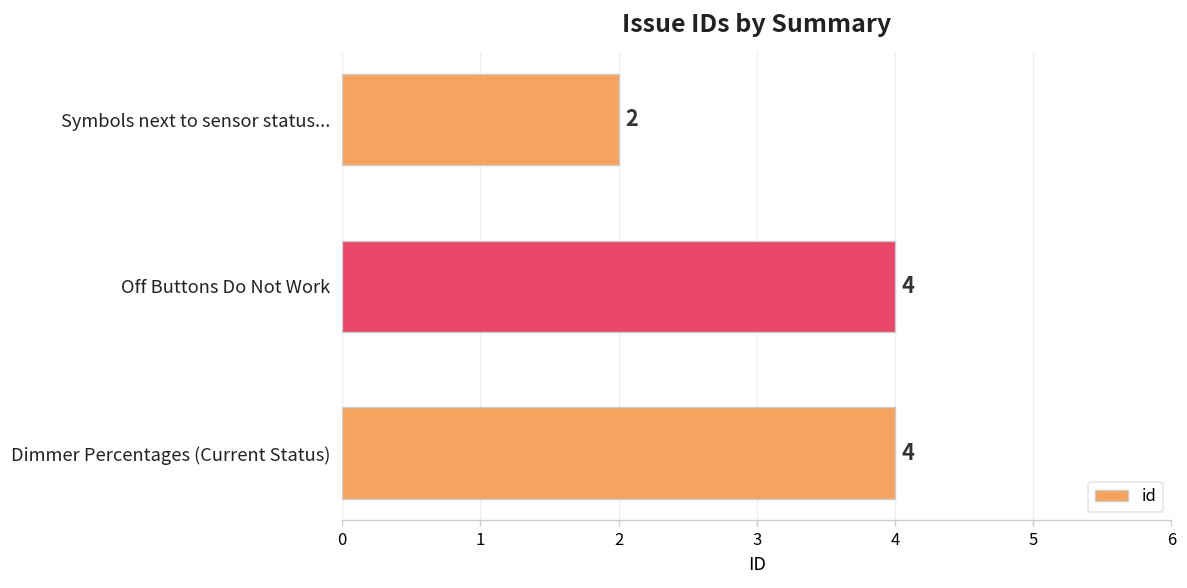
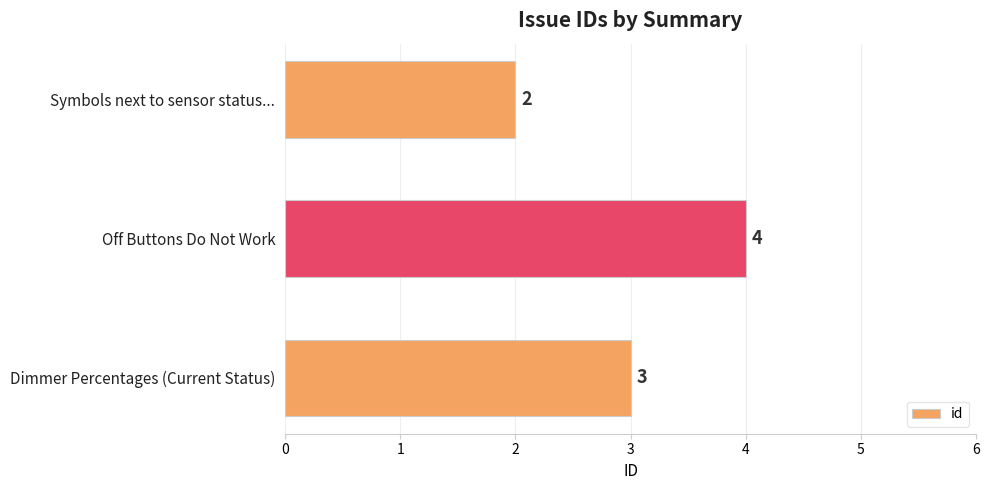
Dimmer Percentages (Current Status): 4 -> 3
